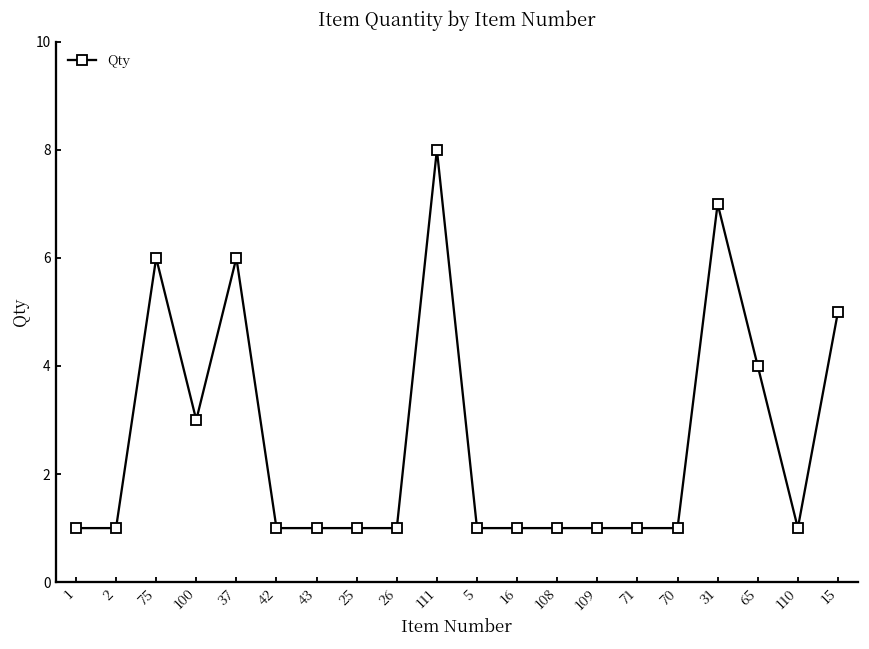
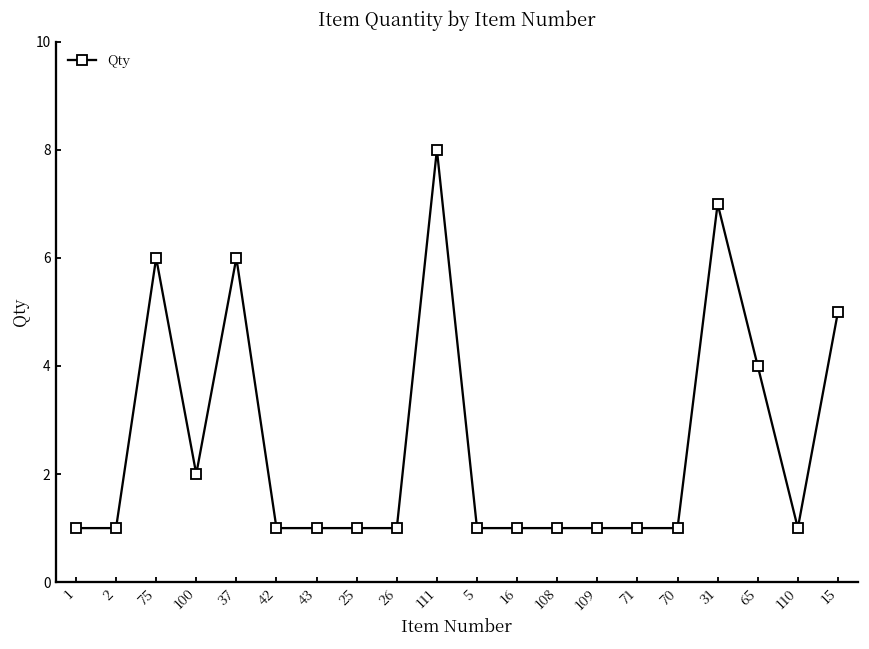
100: 3 -> 2
